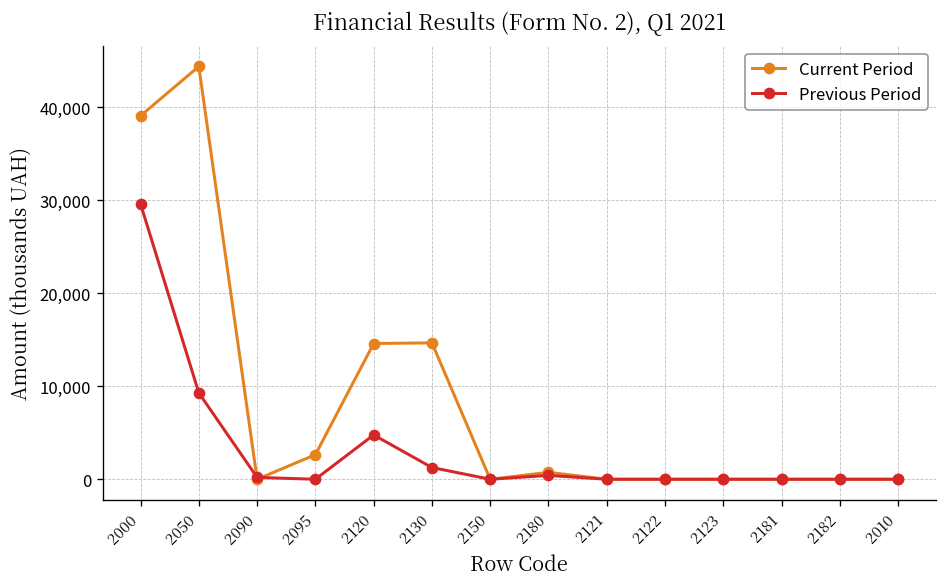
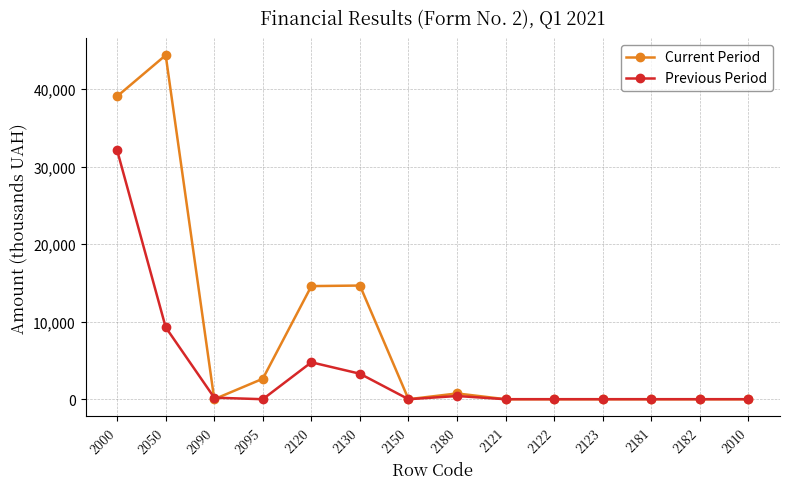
Previous Period, 2000: 30,000 -> 32,000
Previous Period, 2130: 1,000 -> 3,000
